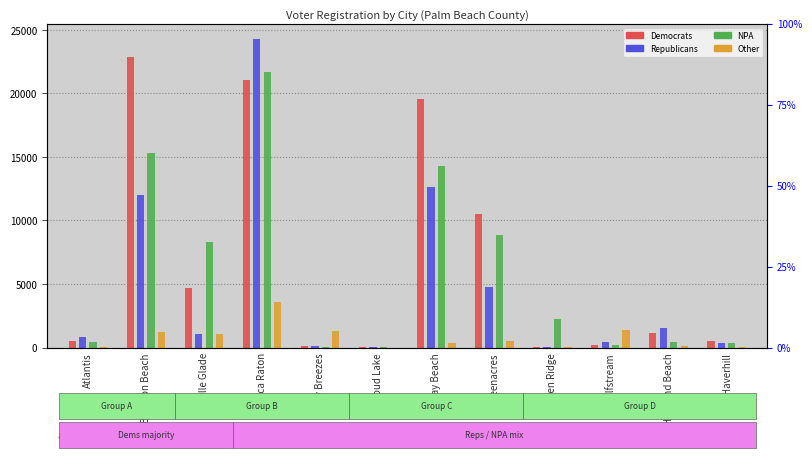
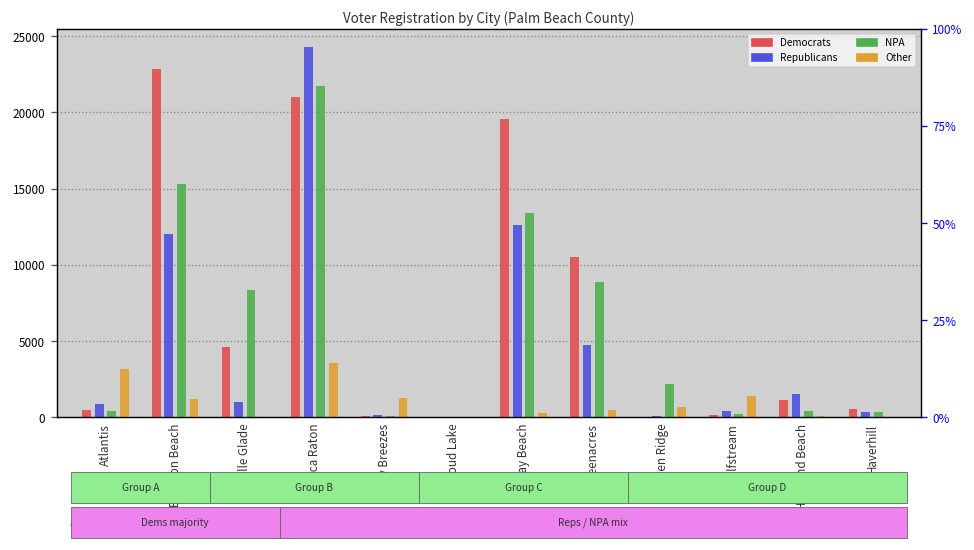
Other, Atlantis: 100 -> 3200
Other, Belle Glade: 1000 -> 100
NPA, Delray Beach: 14300 -> 13400
Other, Glen Ridge: 0 -> 700
